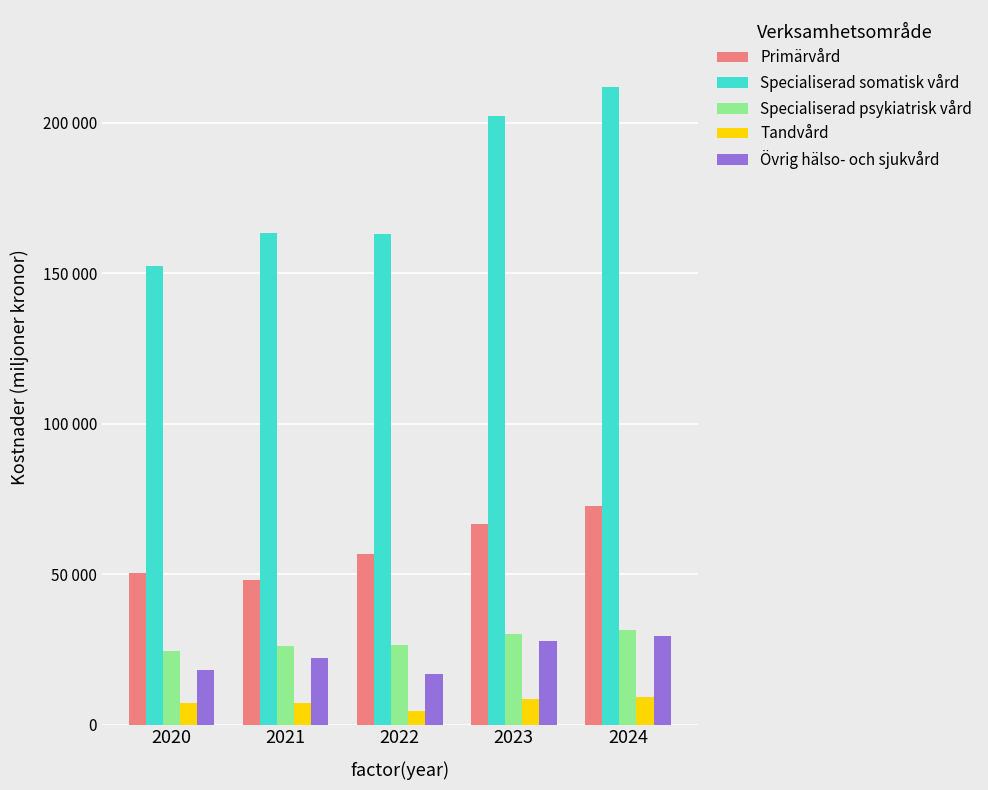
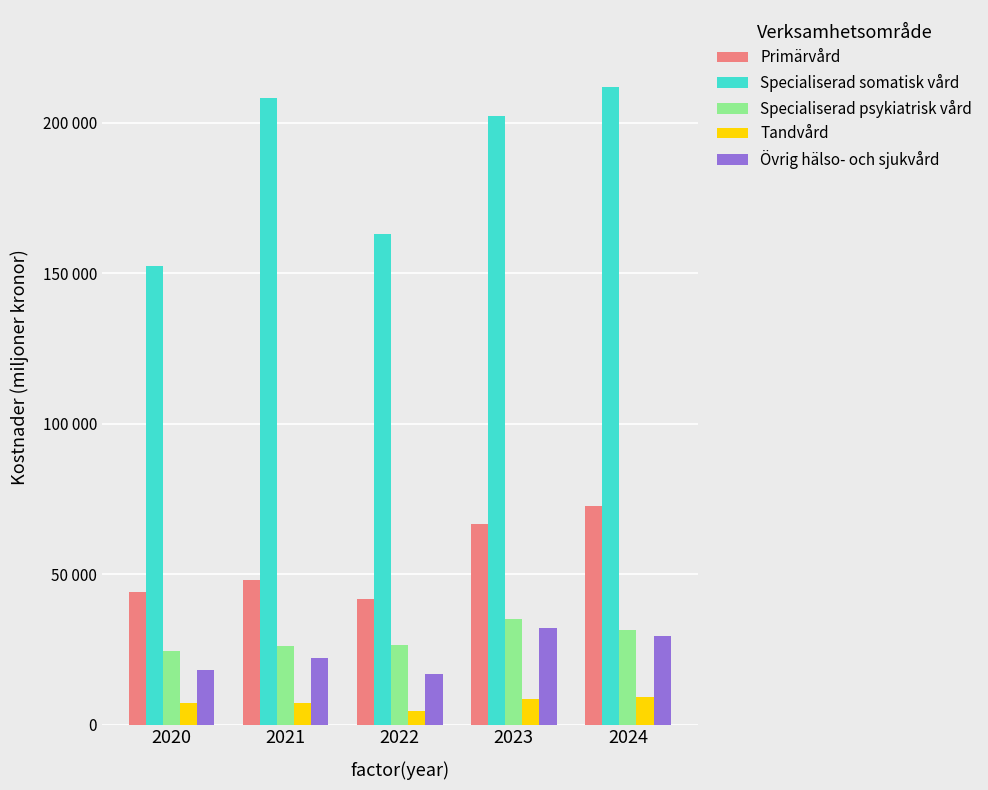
Primärvård, 2020: 50000 -> 44000
Specialiserad somatisk vård, 2021: 163000 -> 208000
Primärvård, 2022: 57000 -> 42000
Specialiserad psykiatrisk vård, 2023: 30000 -> 35000
Övrig hälso- och sjukvård, 2023: 28000 -> 32000
